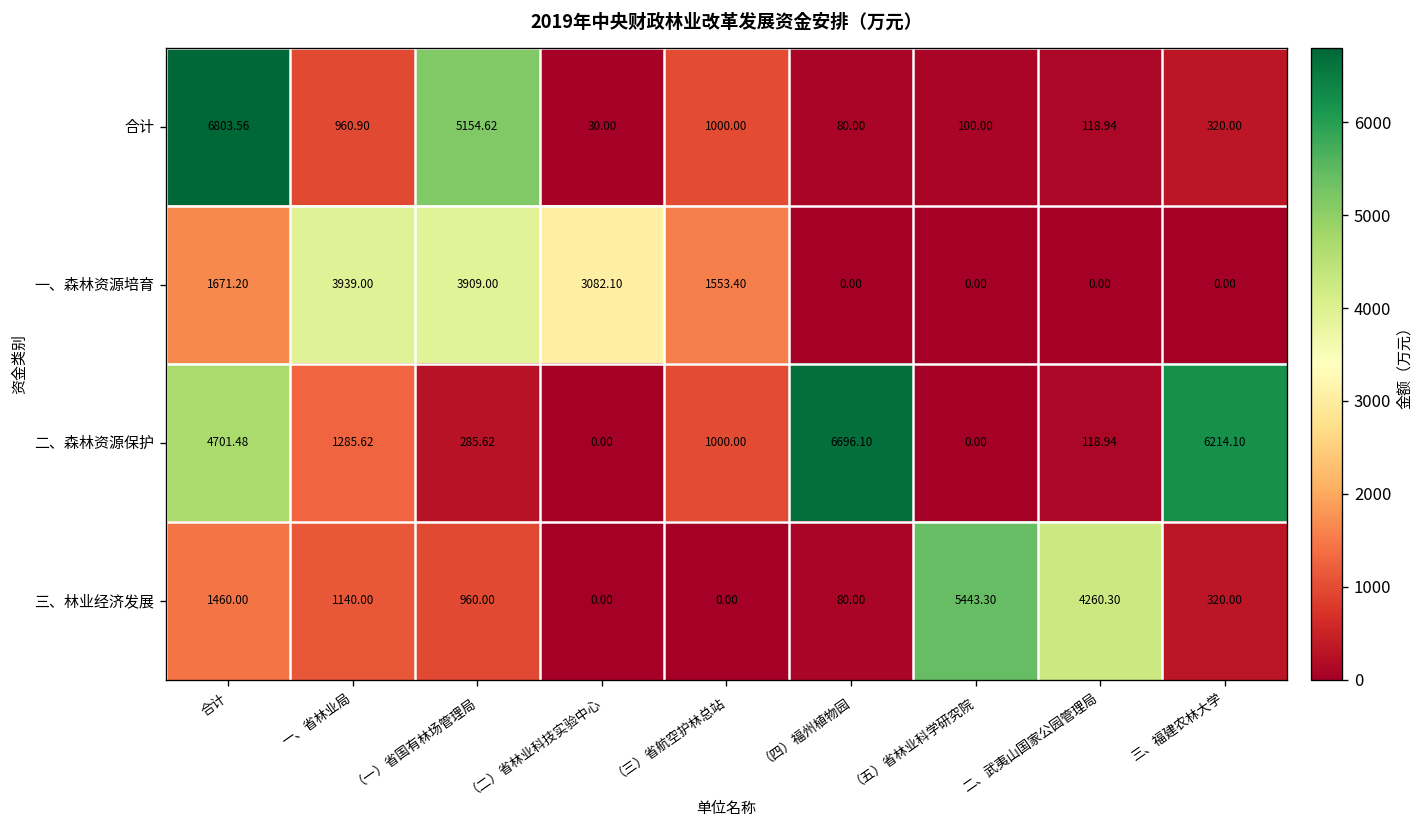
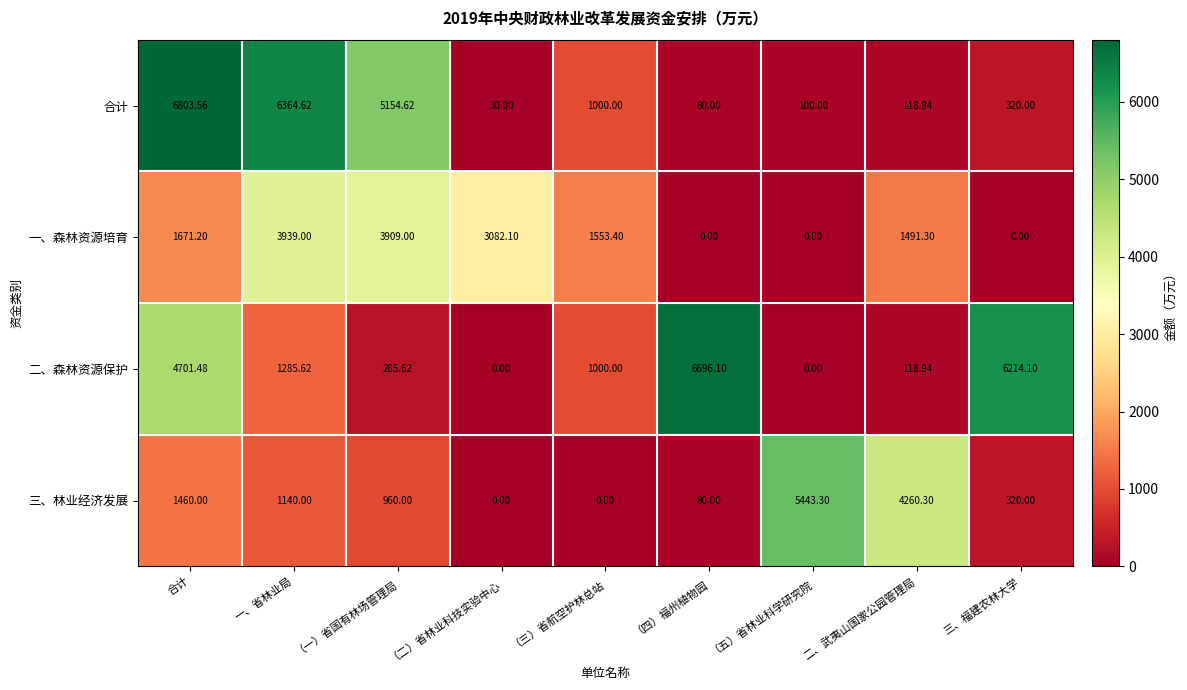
合计, 一、省林业局: 960.90 -> 6364.62
一、森林资源培育, 二、武夷山国家公园管理局: 0.00 -> 1491.30
